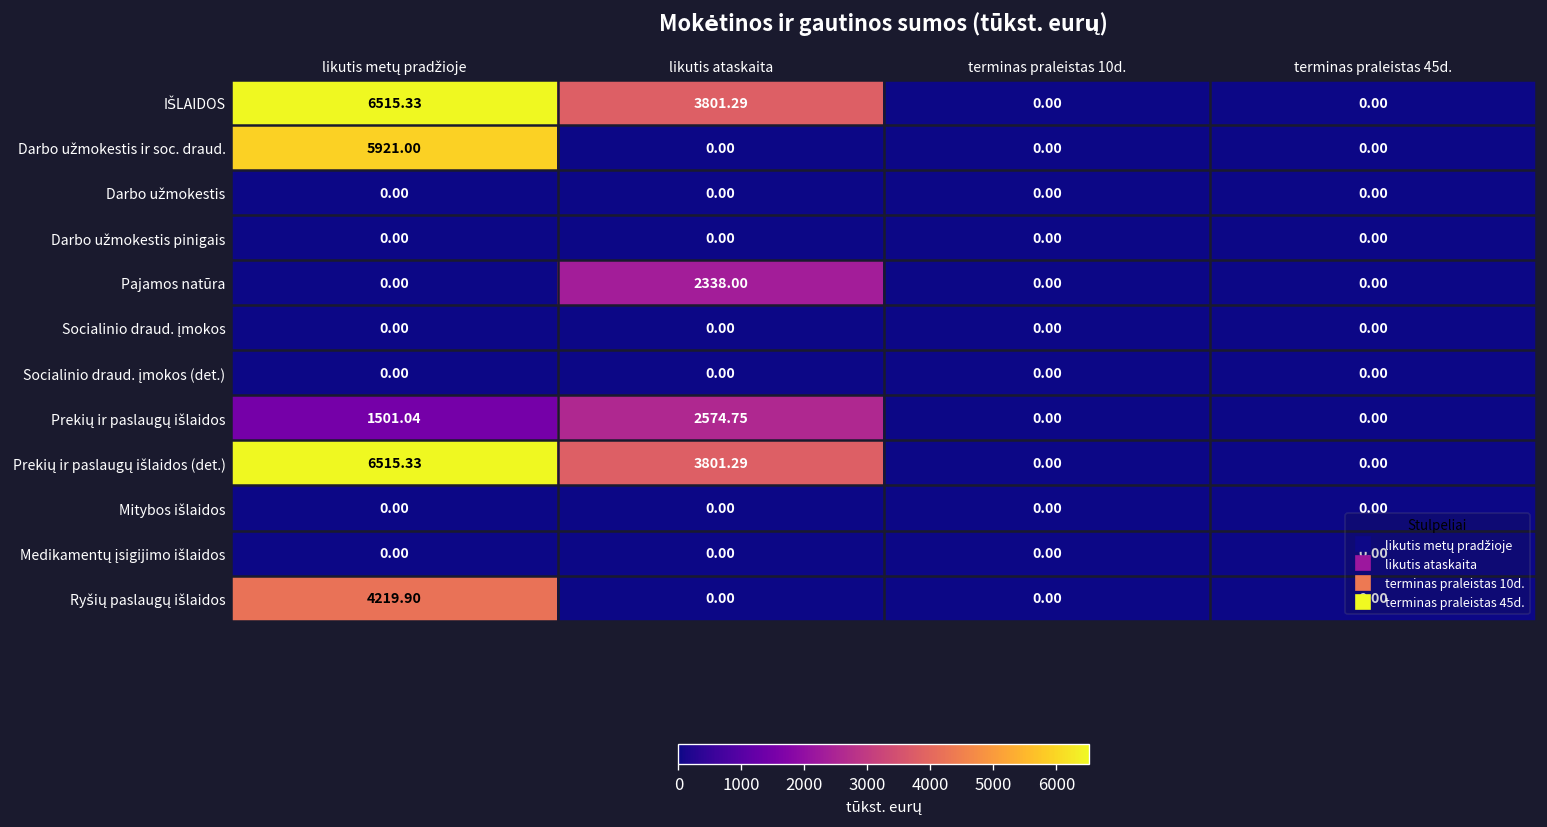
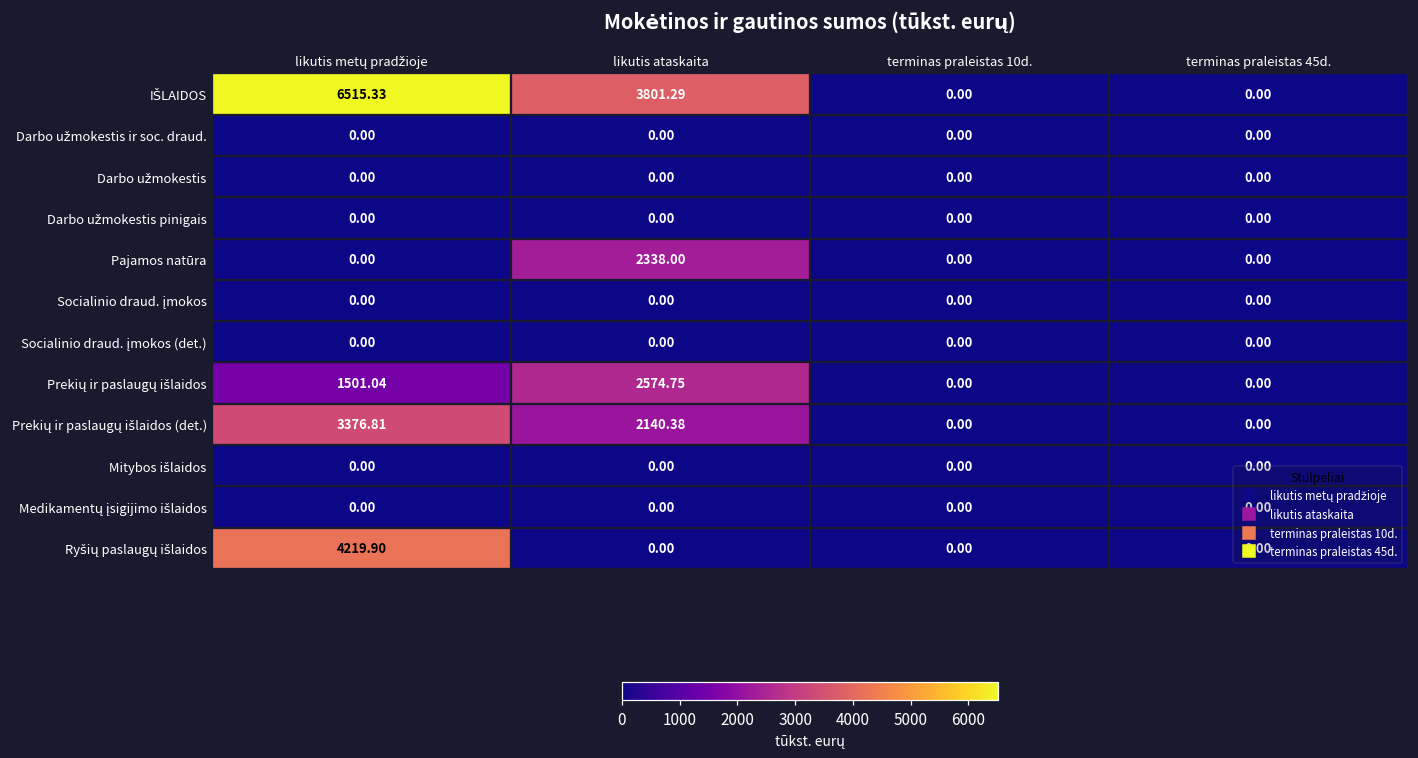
Darbo užmokestis ir soc. draud., likutis metų pradžioje: 5921.00 -> 0.00
Prekių ir paslaugų išlaidos (det.), likutis metų pradžioje: 6515.33 -> 3376.81
Prekių ir paslaugų išlaidos (det.), likutis ataskaita: 3801.29 -> 2140.38
